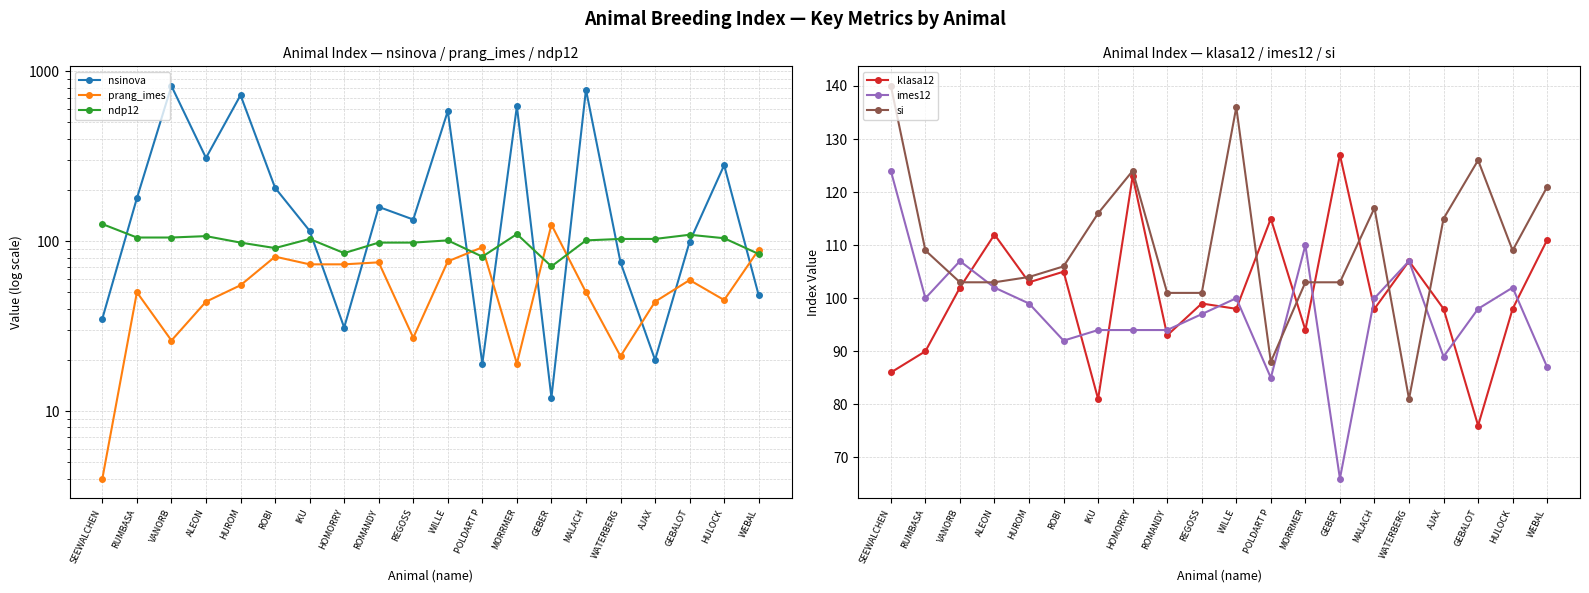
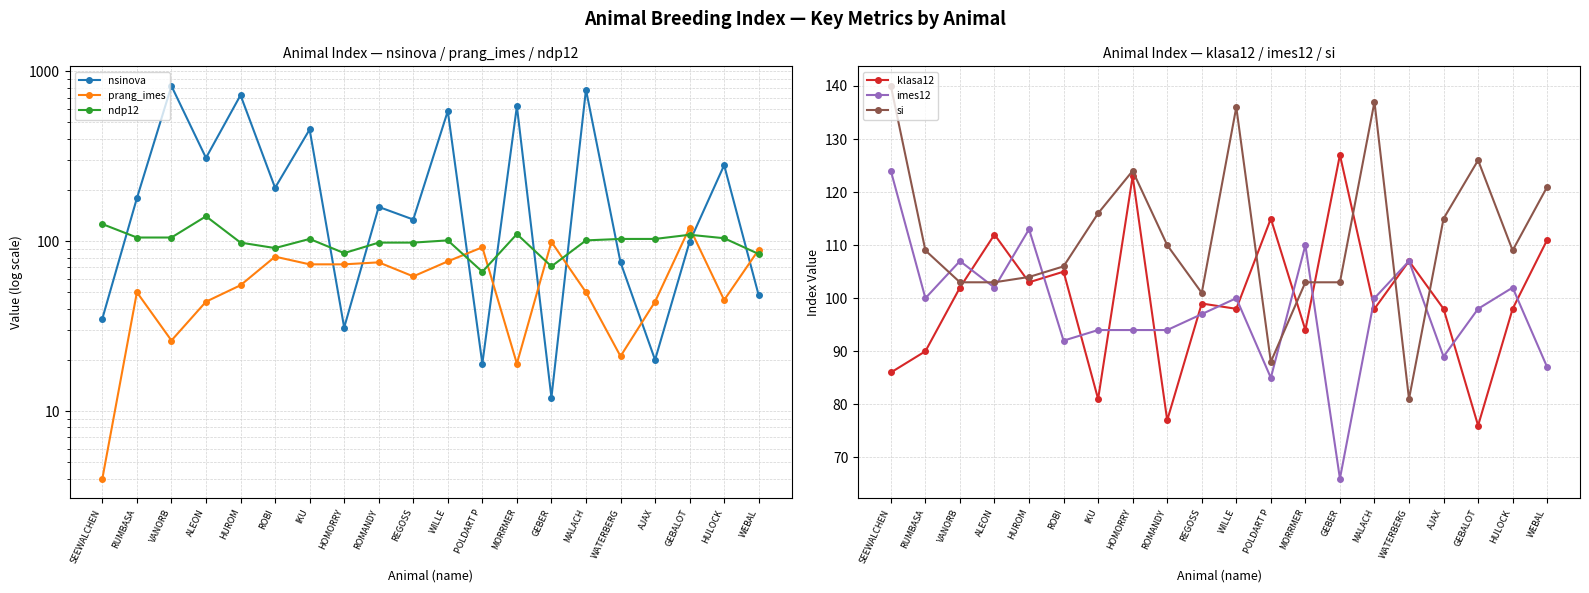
Animal Index — nsinova / prang_imes / ndp12, ndp12, ALEON: 110 -> 140
Animal Index — nsinova / prang_imes / ndp12, nsinova, IKU: 120 -> 450
Animal Index — nsinova / prang_imes / ndp12, prang_imes, REGOSS: 27 -> 62
Animal Index — nsinova / prang_imes / ndp12, ndp12, POLDART P: 80 -> 66
Animal Index — nsinova / prang_imes / ndp12, prang_imes, GEBER: 130 -> 100
Animal Index — nsinova / prang_imes / ndp12, prang_imes, GEBALOT: 59 -> 120
Animal Index — klasa12 / imes12 / si, imes12, HUROM: 99 -> 113
Animal Index — klasa12 / imes12 / si, klasa12, ROMANDY: 93 -> 77
Animal Index — klasa12 / imes12 / si, si, ROMANDY: 101 -> 110
Animal Index — klasa12 / imes12 / si, si, MALACH: 117 -> 137
